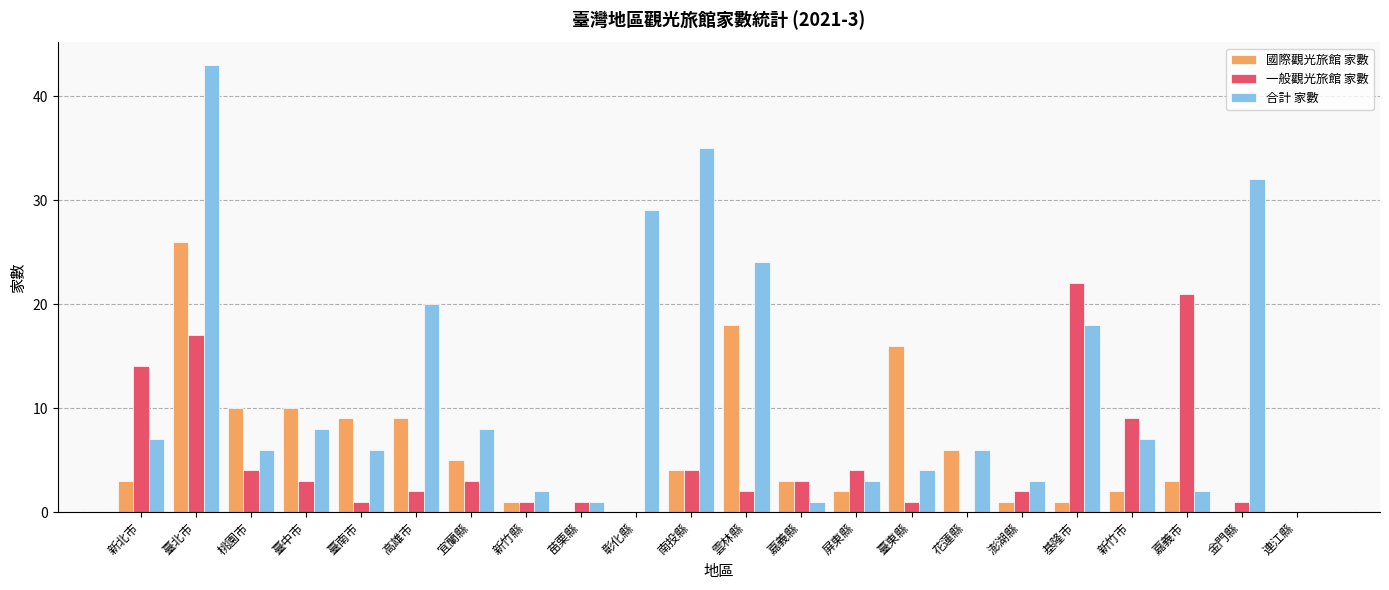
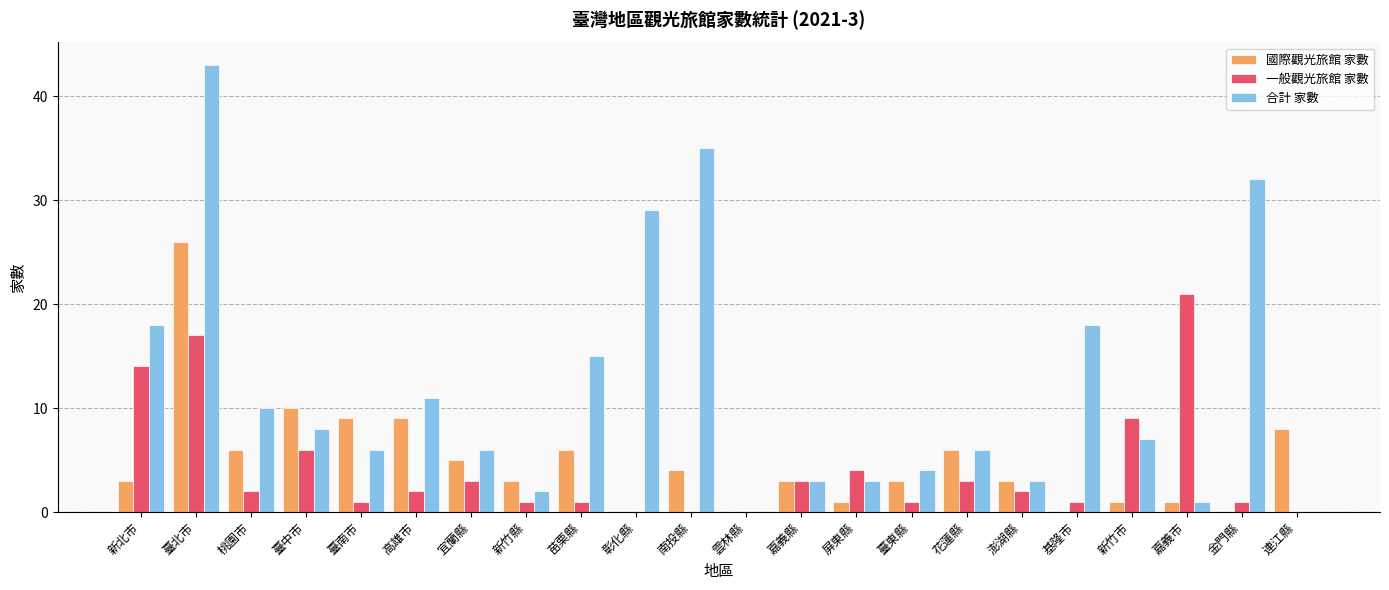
合計 家數, 新北市: 7 -> 18
國際觀光旅館 家數, 桃園市: 10 -> 6
一般觀光旅館 家數, 桃園市: 4 -> 2
合計 家數, 桃園市: 6 -> 10
一般觀光旅館 家數, 臺中市: 3 -> 6
合計 家數, 高雄市: 20 -> 11
合計 家數, 宜蘭縣: 8 -> 6
國際觀光旅館 家數, 新竹縣: 1 -> 3
國際觀光旅館 家數, 苗栗縣: 0 -> 6
合計 家數, 苗栗縣: 1 -> 15
一般觀光旅館 家數, 南投縣: 4 -> 0
國際觀光旅館 家數, 雲林縣: 18 -> 0
一般觀光旅館 家數, 雲林縣: 2 -> 0
合計 家數, 雲林縣: 24 -> 0
合計 家數, 嘉義縣: 1 -> 3
國際觀光旅館 家數, 屏東縣: 2 -> 1
國際觀光旅館 家數, 臺東縣: 16 -> 3
一般觀光旅館 家數, 花蓮縣: 0 -> 3
國際觀光旅館 家數, 澎湖縣: 1 -> 3
國際觀光旅館 家數, 基隆市: 1 -> 0
一般觀光旅館 家數, 基隆市: 22 -> 1
國際觀光旅館 家數, 新竹市: 2 -> 1
國際觀光旅館 家數, 嘉義市: 3 -> 1
合計 家數, 嘉義市: 2 -> 1
國際觀光旅館 家數, 連江縣: 0 -> 8
